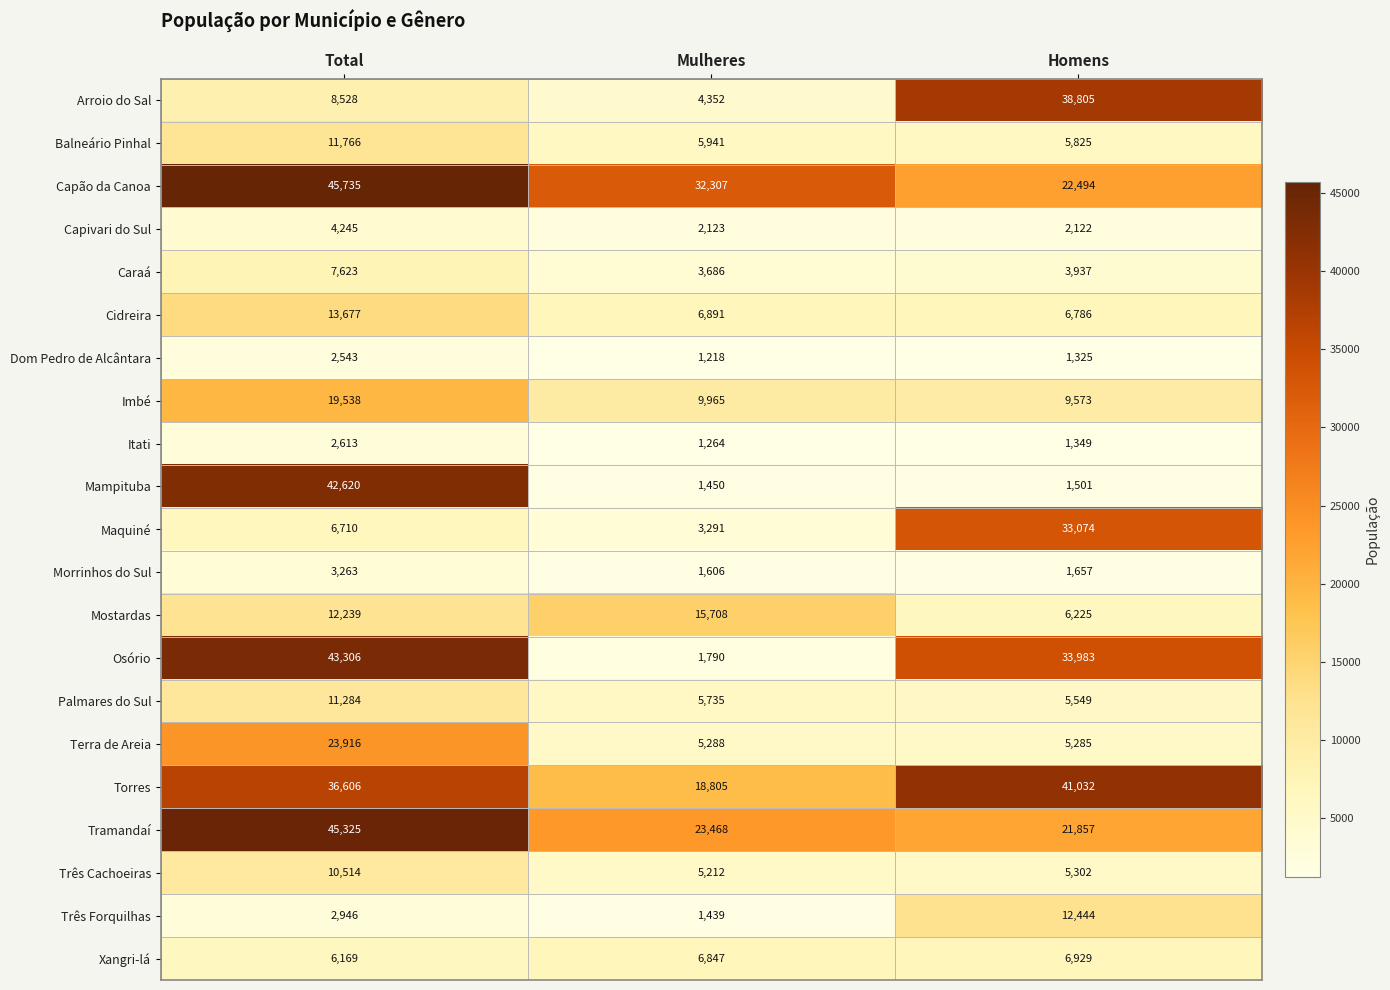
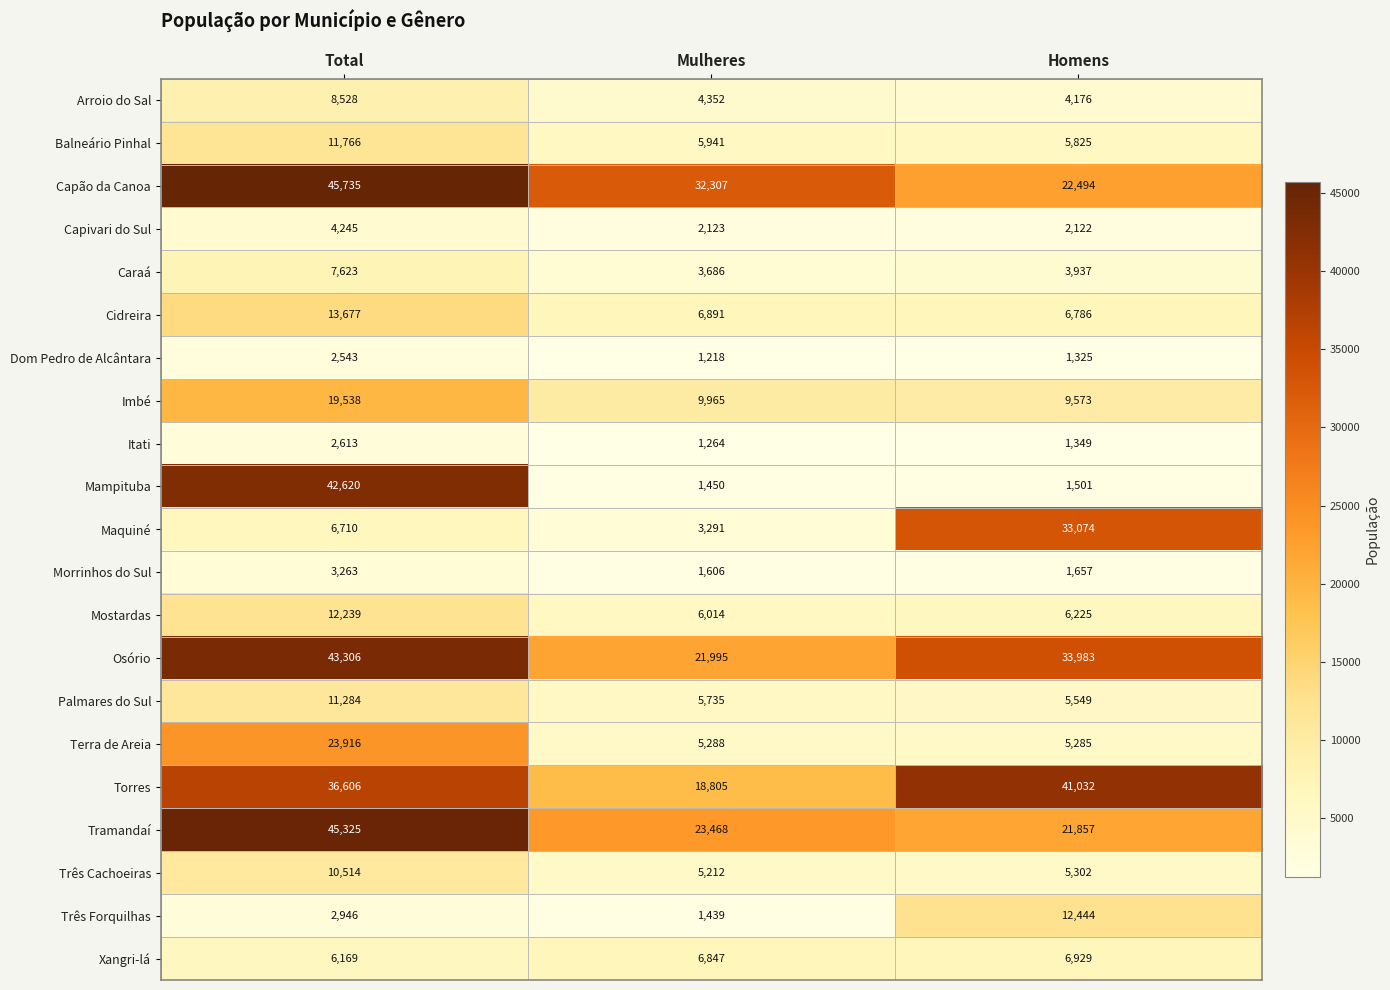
Arroio do Sal, Homens: 38,805 -> 4,176
Mostardas, Mulheres: 15,708 -> 6,014
Osório, Mulheres: 1,790 -> 21,995
